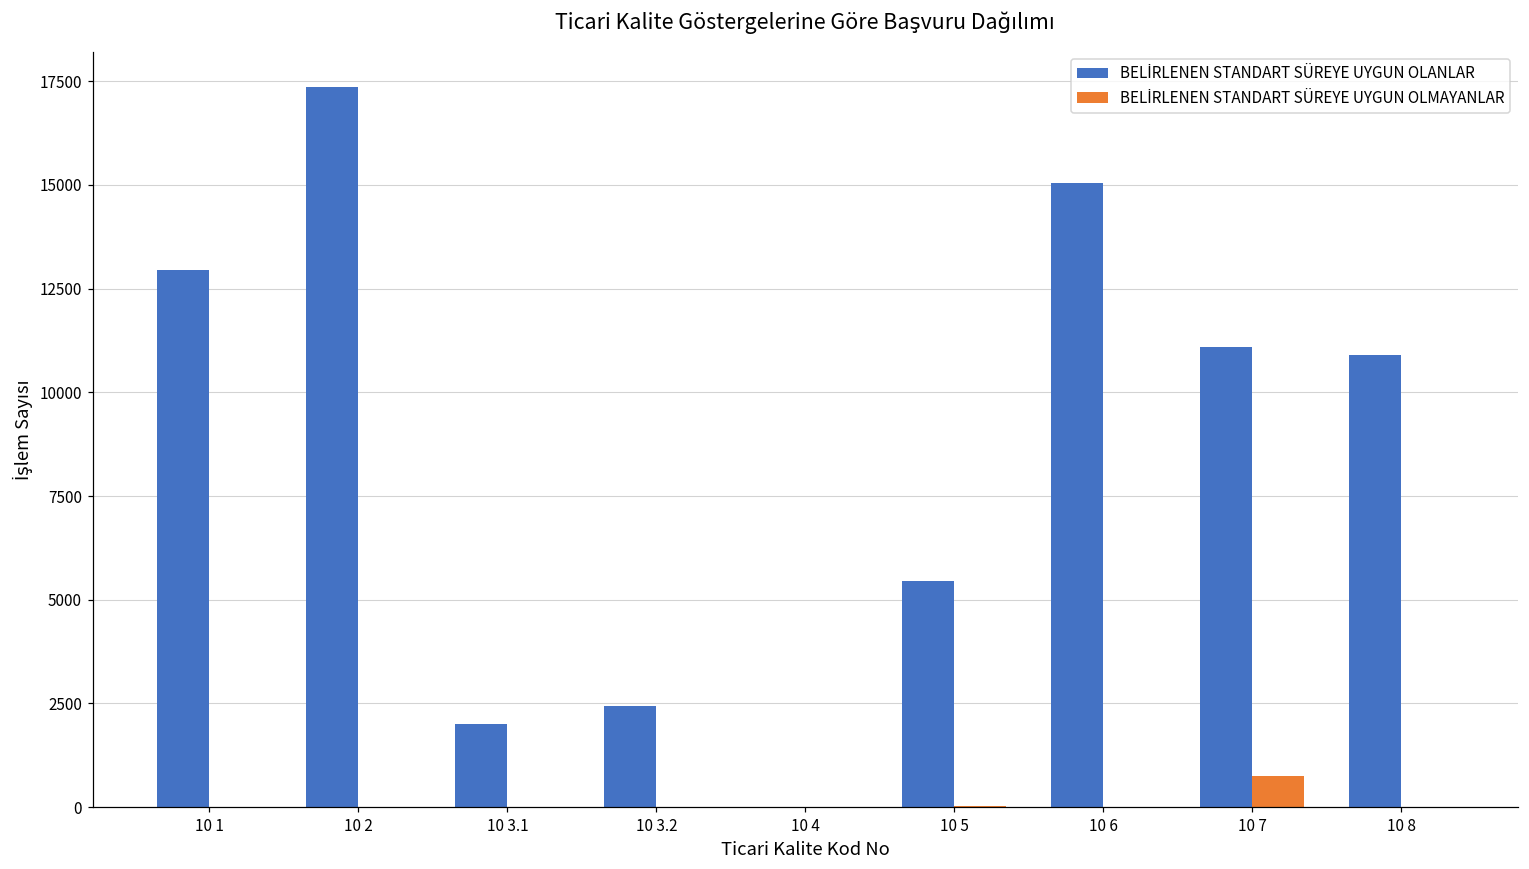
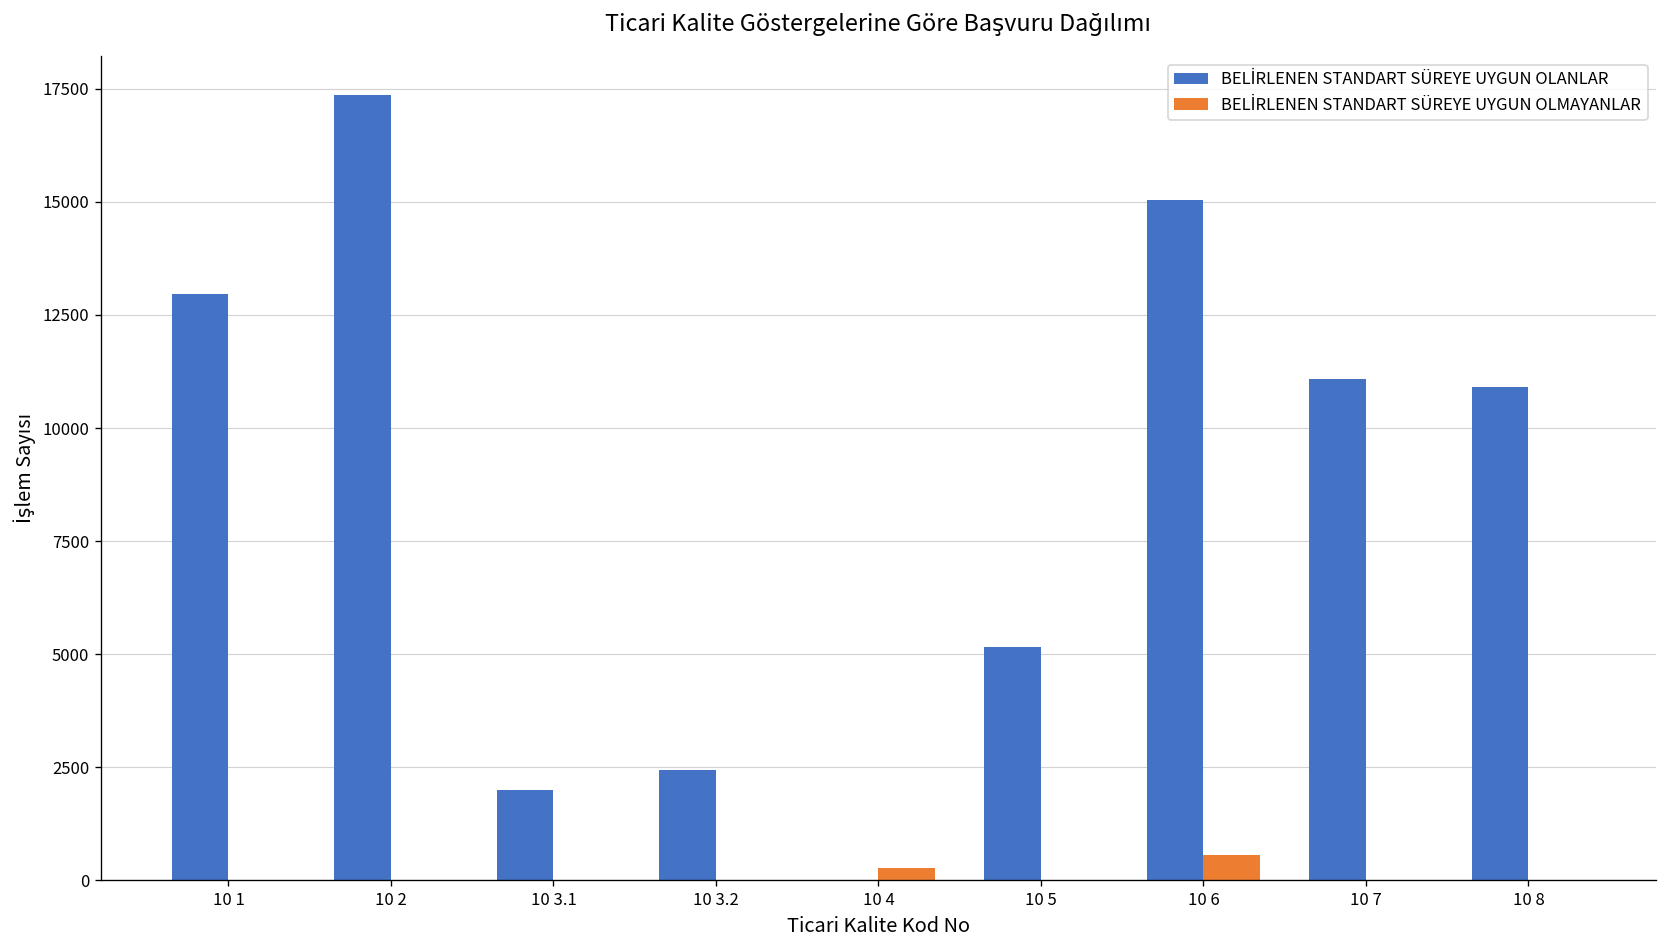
BELİRLENEN STANDART SÜREYE UYGUN OLMAYANLAR, 10 4: 0 -> 300
BELİRLENEN STANDART SÜREYE UYGUN OLANLAR, 10 5: 5500 -> 5200
BELİRLENEN STANDART SÜREYE UYGUN OLMAYANLAR, 10 6: 0 -> 600
BELİRLENEN STANDART SÜREYE UYGUN OLMAYANLAR, 10 7: 700 -> 0
